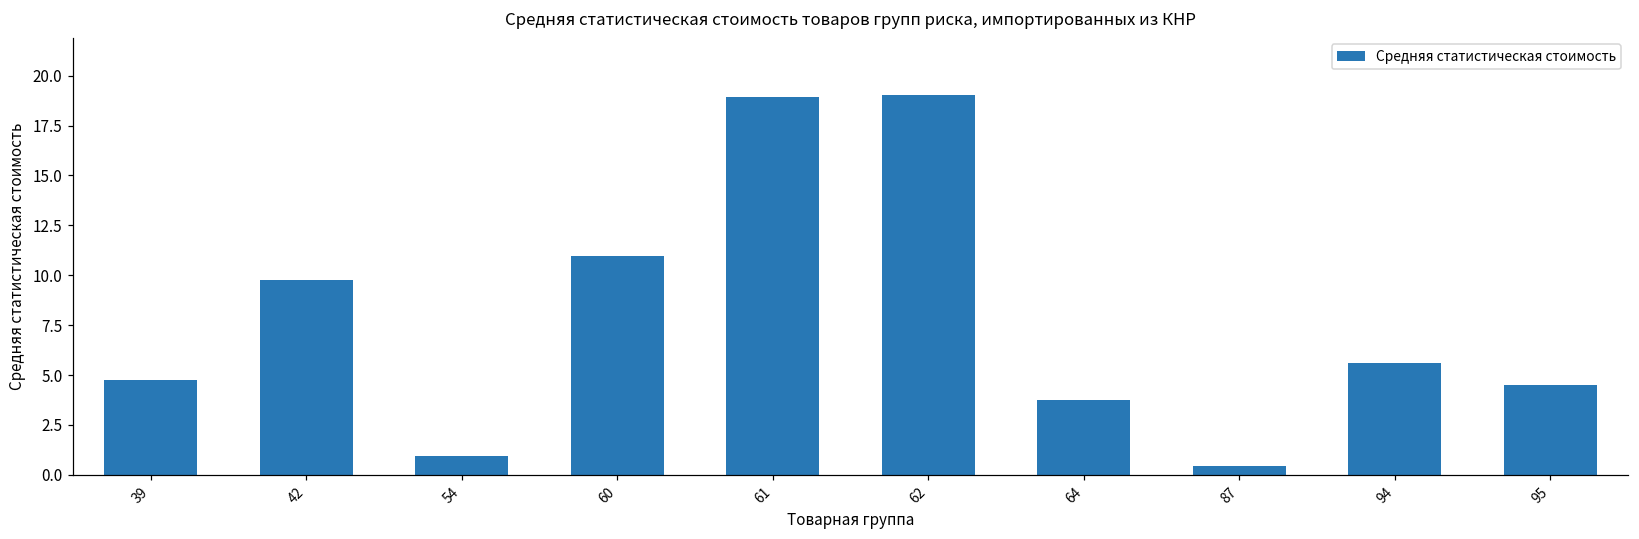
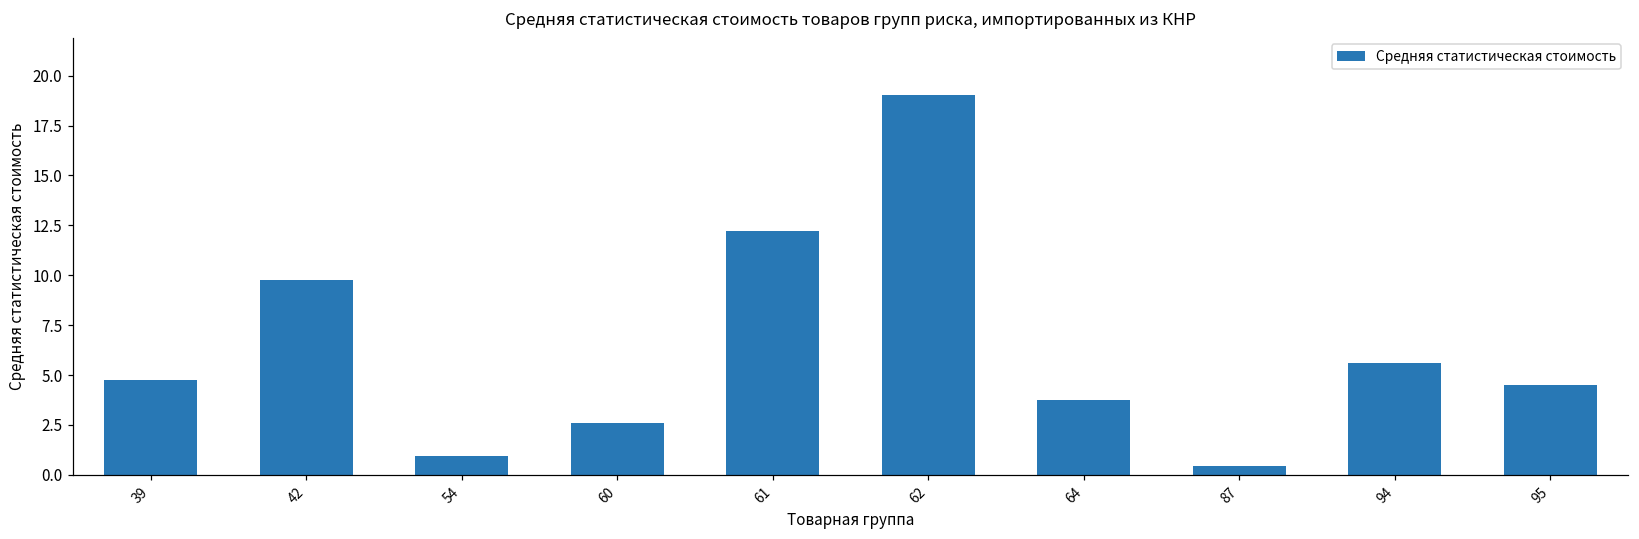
60: 11.0 -> 2.6
61: 18.9 -> 12.2
